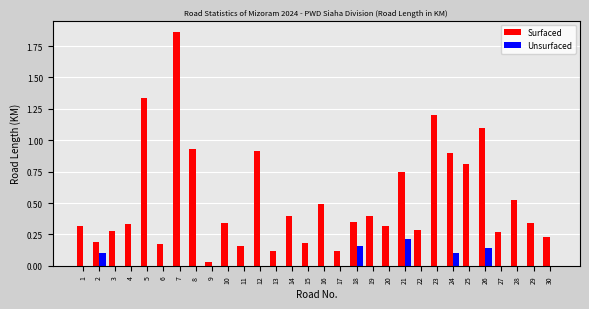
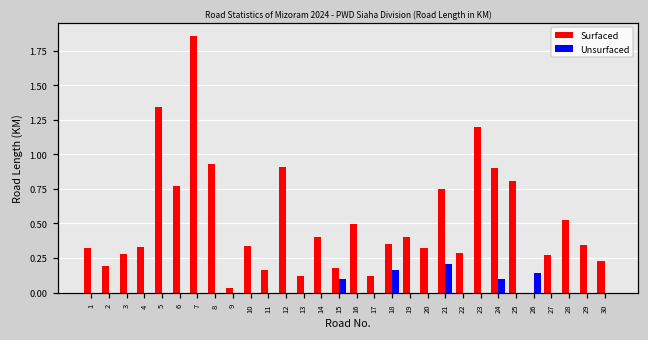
Unsurfaced, 2: 0.1 -> 0.0
Surfaced, 6: 0.18 -> 0.77
Unsurfaced, 15: 0.0 -> 0.1
Surfaced, 26: 1.1 -> 0.0
